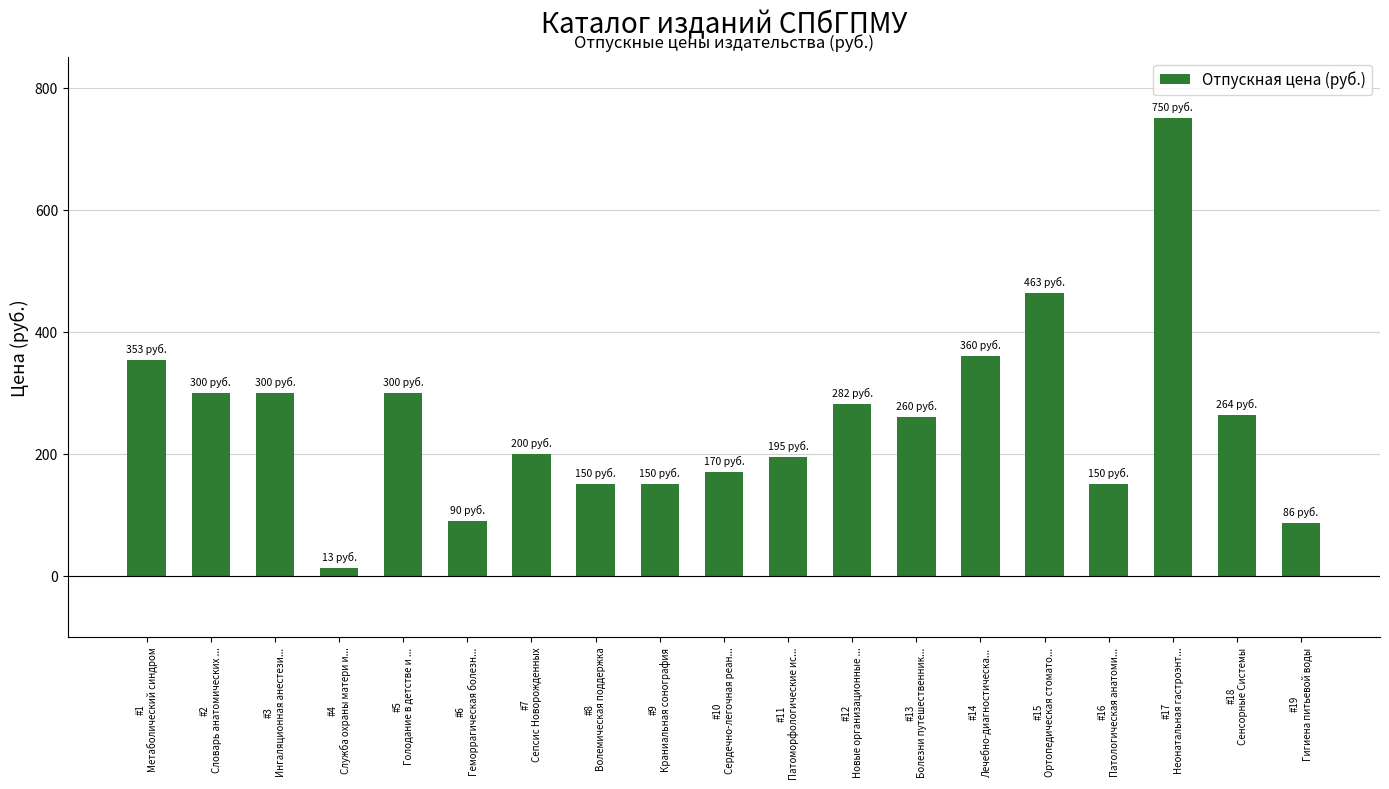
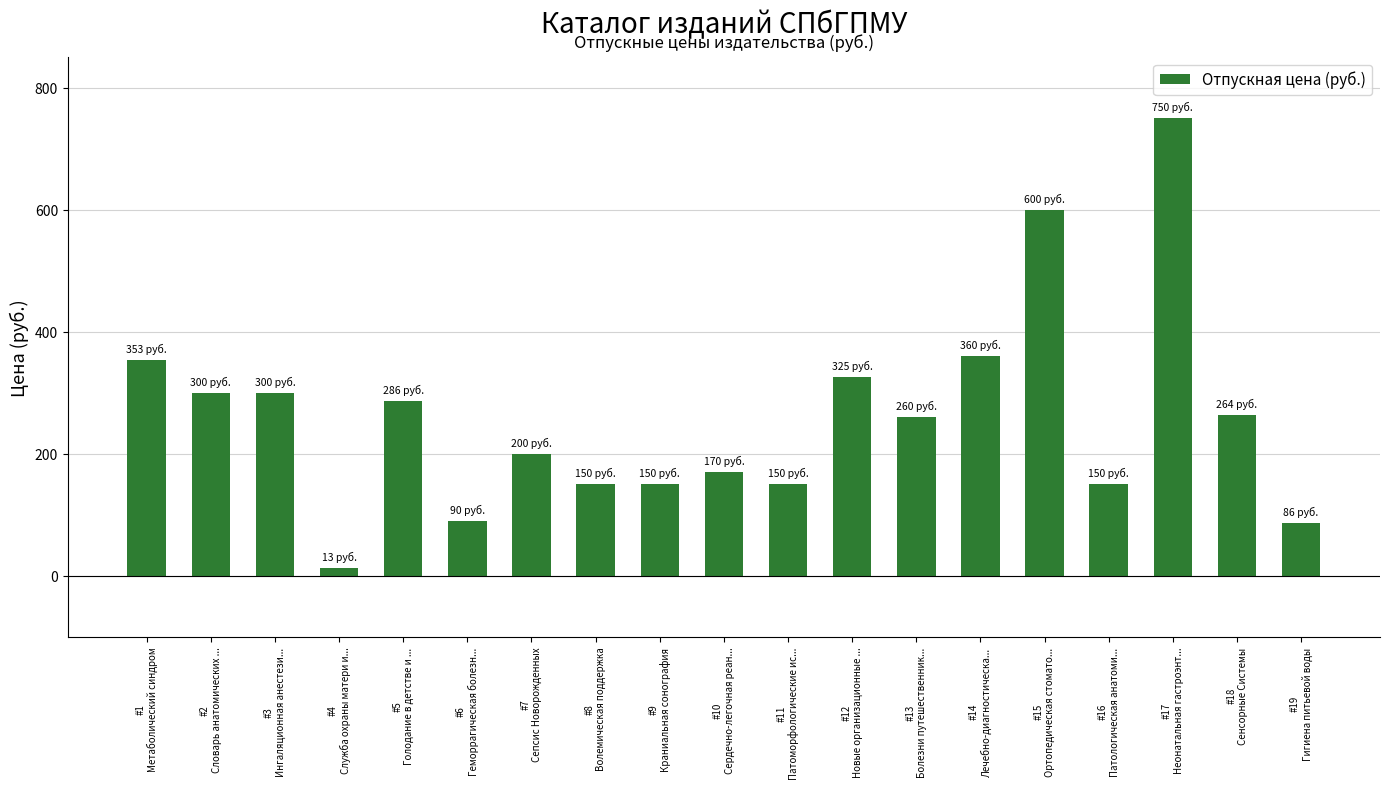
#5 Голодание в детстве и ...: 300 -> 286
#11 Патоморфологические ис...: 195 -> 150
#12 Новые организационные ...: 282 -> 325
#15 Ортопедическая стомато...: 463 -> 600
